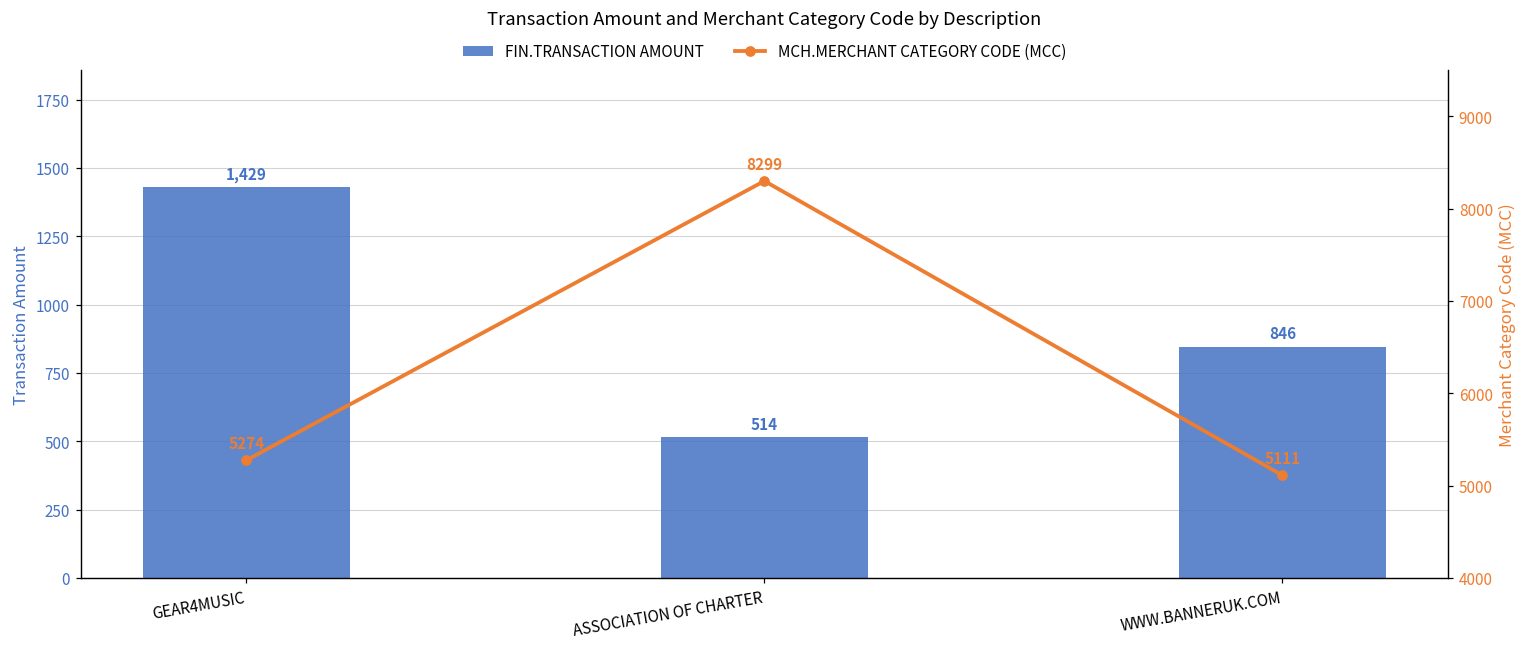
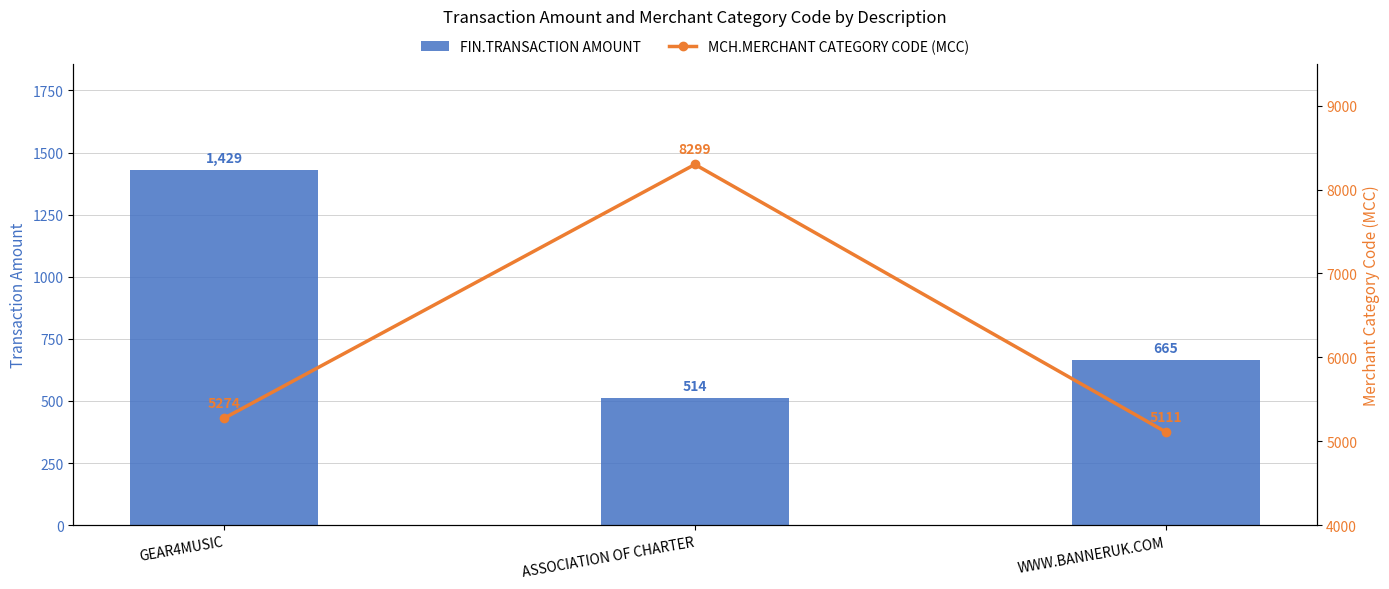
FIN.TRANSACTION AMOUNT, WWW.BANNERUK.COM: 846 -> 665
